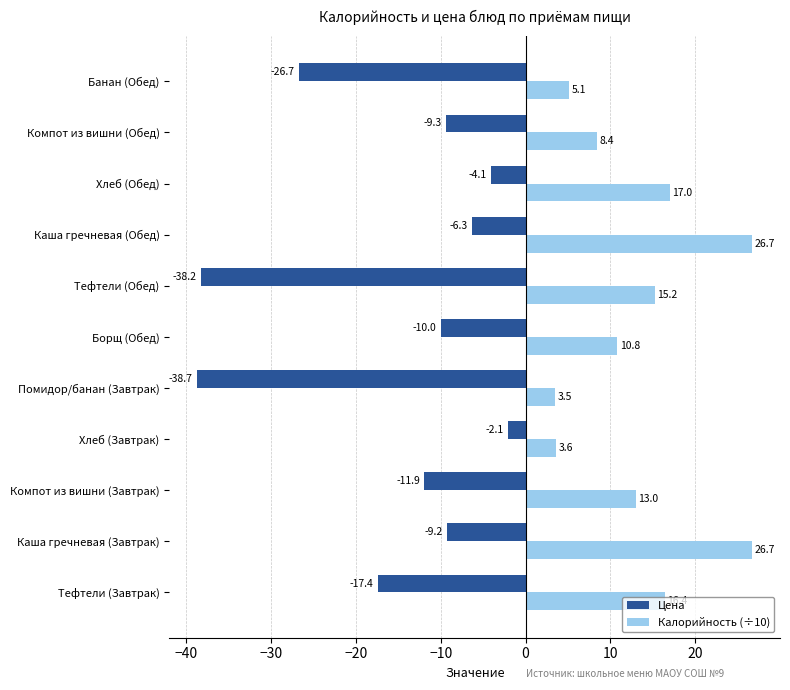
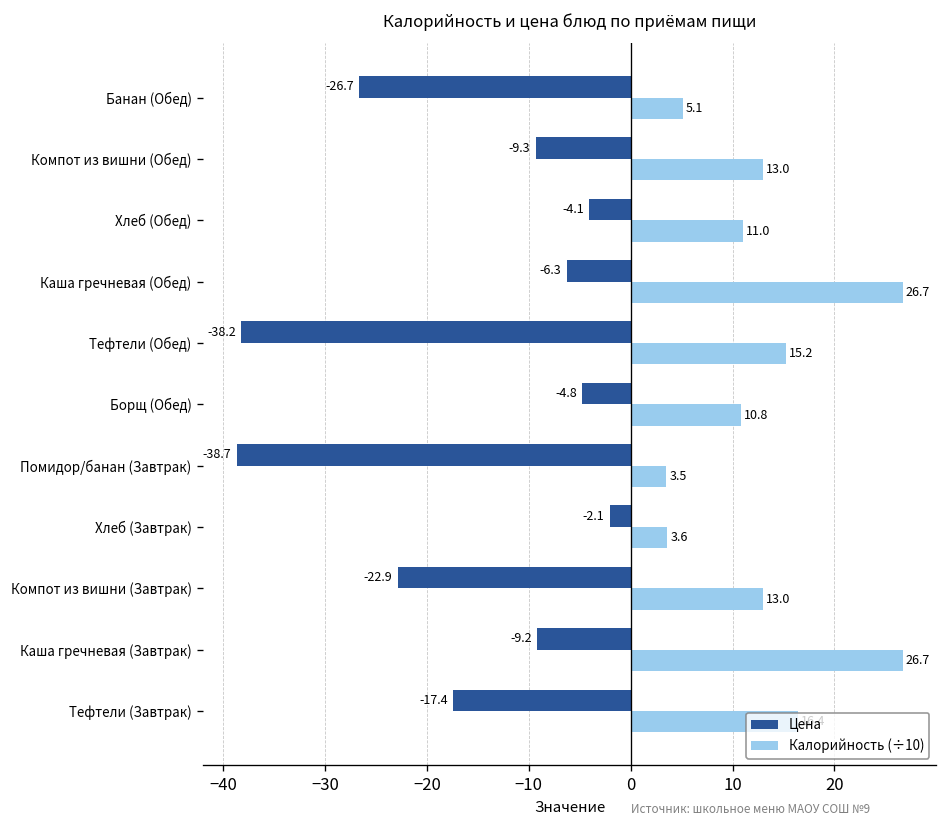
Калорийность (÷10), Компот из вишни (Обед): 8.4 -> 13.0
Калорийность (÷10), Хлеб (Обед): 17.0 -> 11.0
Цена, Борщ (Обед): -10.0 -> -4.8
Цена, Компот из вишни (Завтрак): -11.9 -> -22.9
